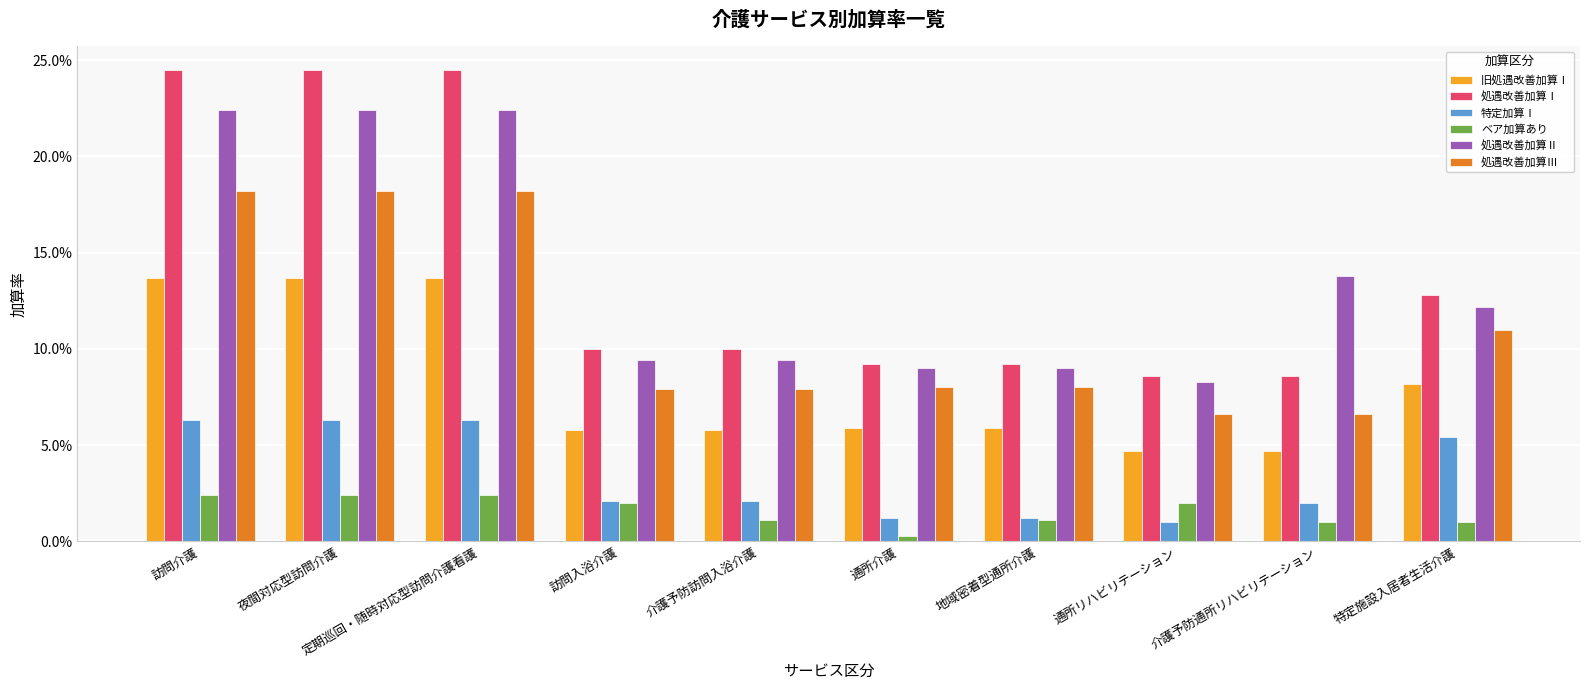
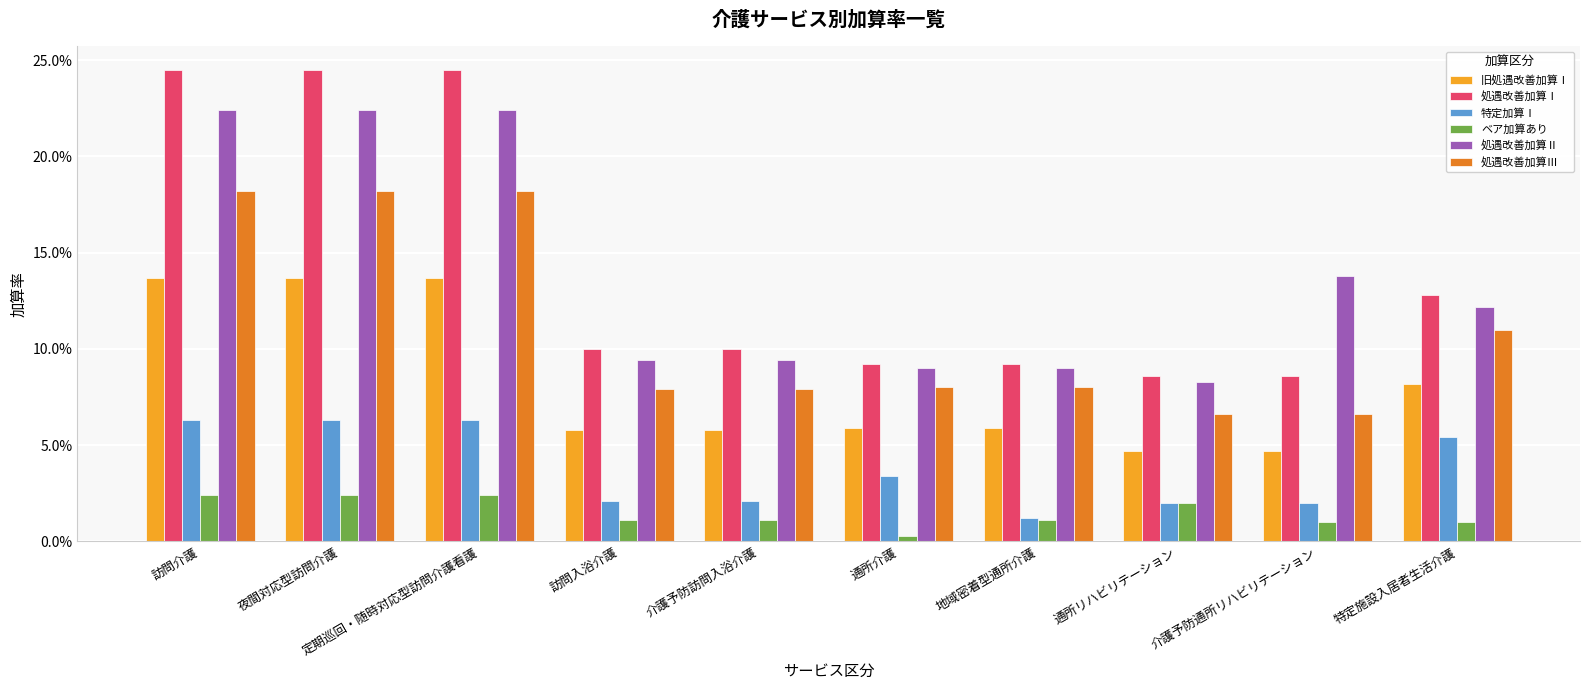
ベア加算あり, 訪問入浴介護: 2.0% -> 1.1%
特定加算Ⅰ, 通所介護: 1.2% -> 3.4%
特定加算Ⅰ, 通所リハビリテーション: 1.0% -> 2.0%
